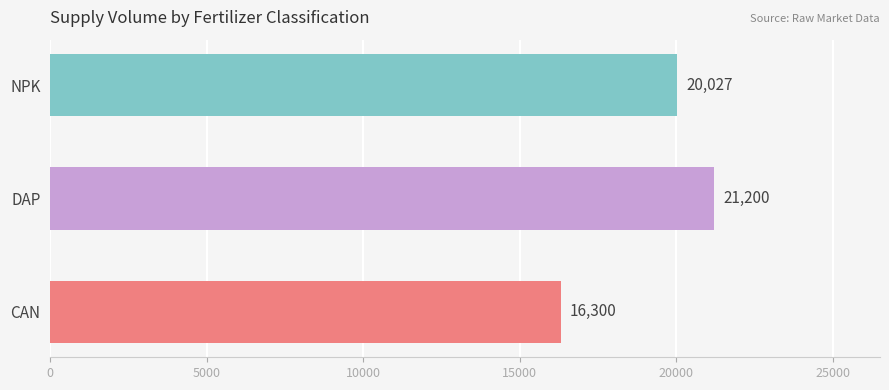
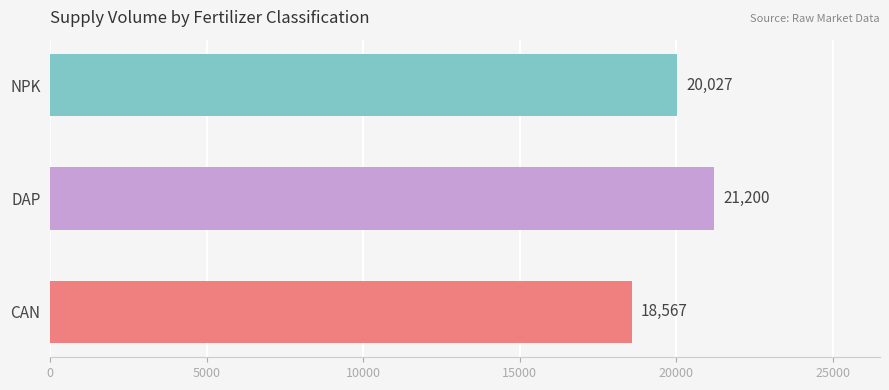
CAN: 16,300 -> 18,567
